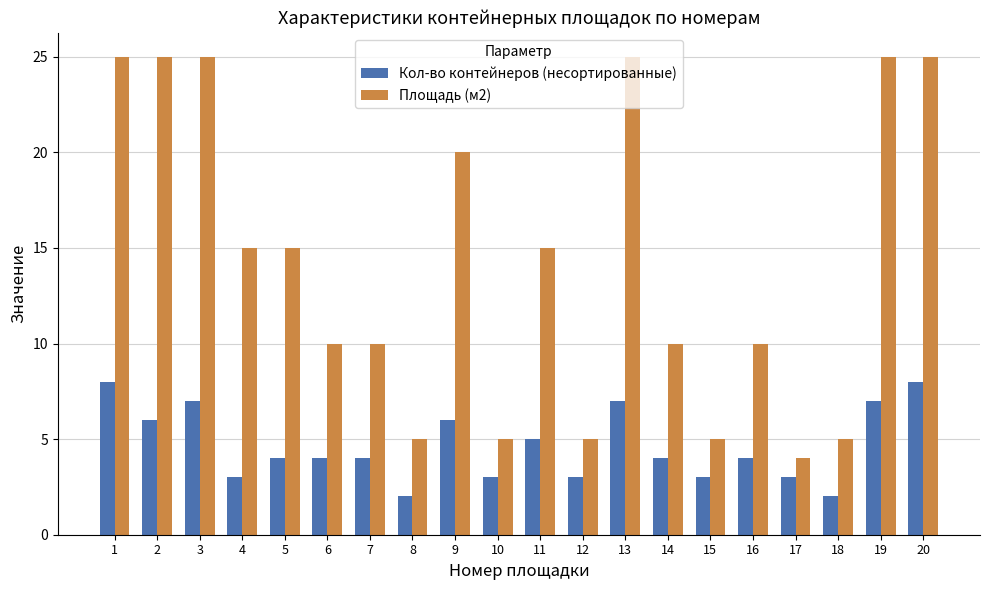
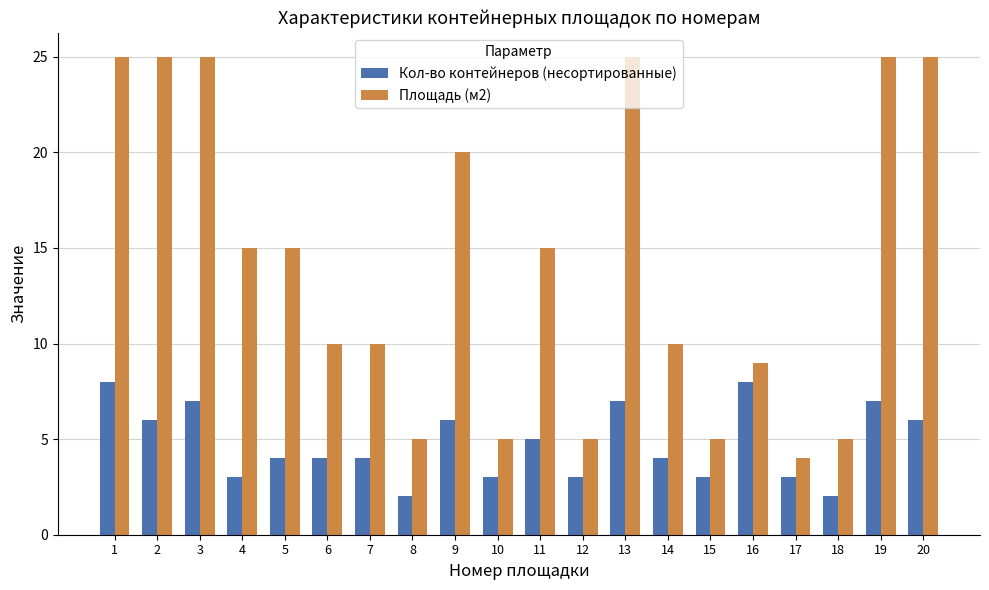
Кол-во контейнеров (несортированные), 16: 4 -> 8
Площадь (м2), 16: 10 -> 9
Кол-во контейнеров (несортированные), 20: 8 -> 6
